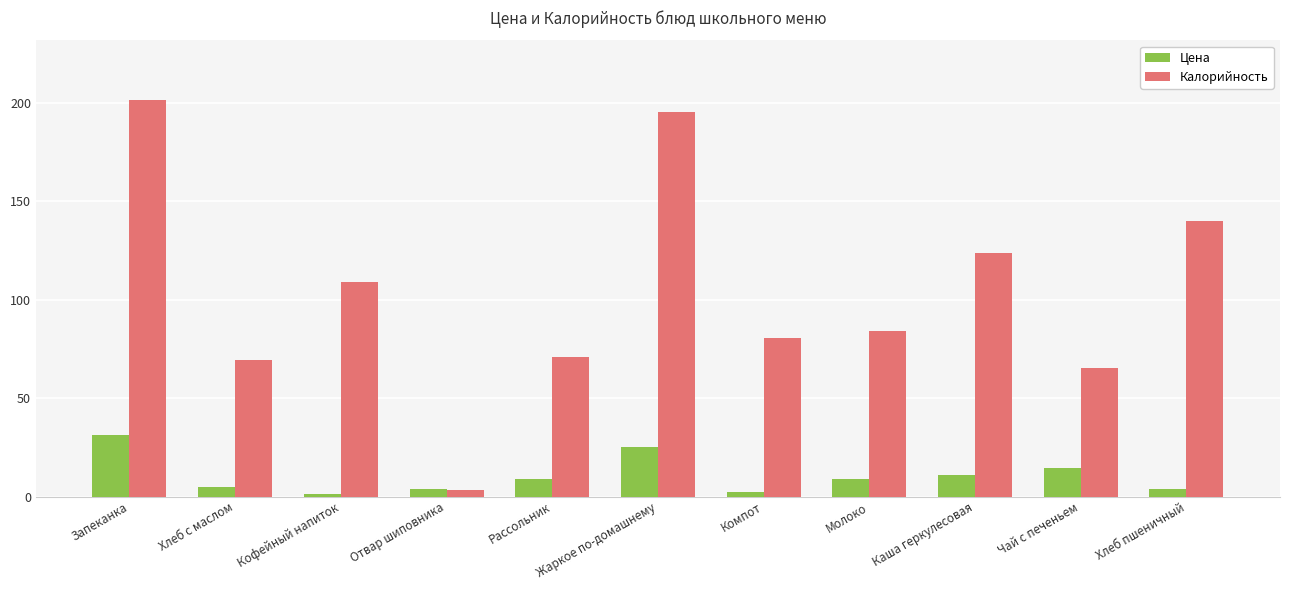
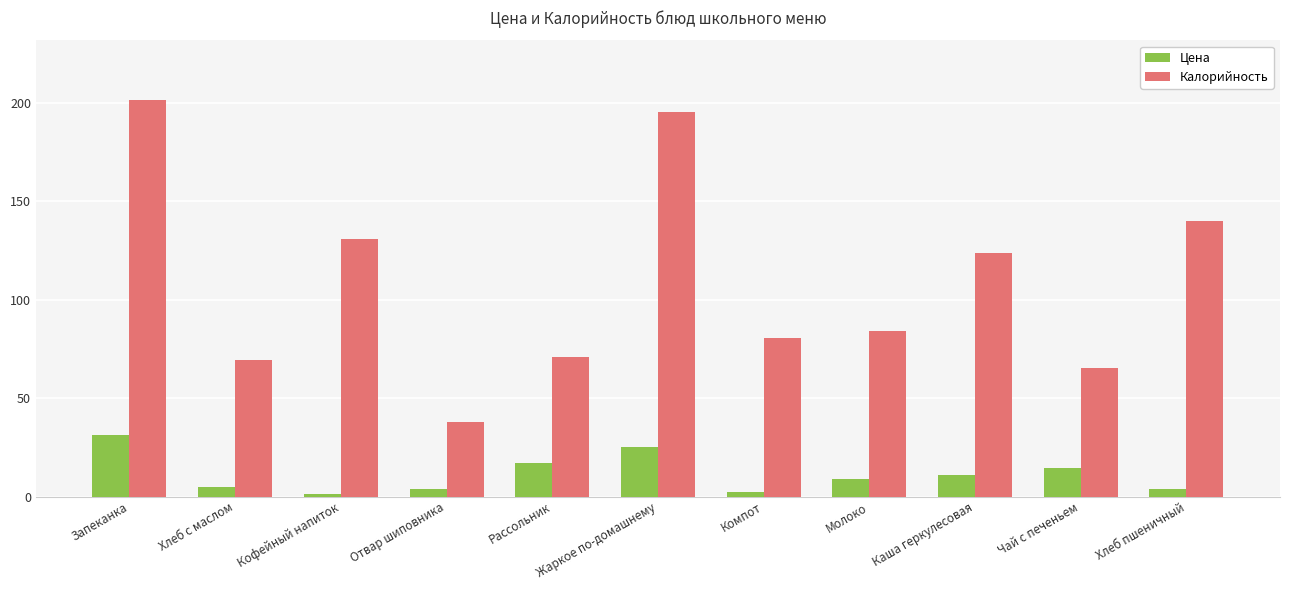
Калорийность, Кофейный напиток: 109 -> 131
Калорийность, Отвар шиповника: 3 -> 38
Цена, Рассольник: 9 -> 17
